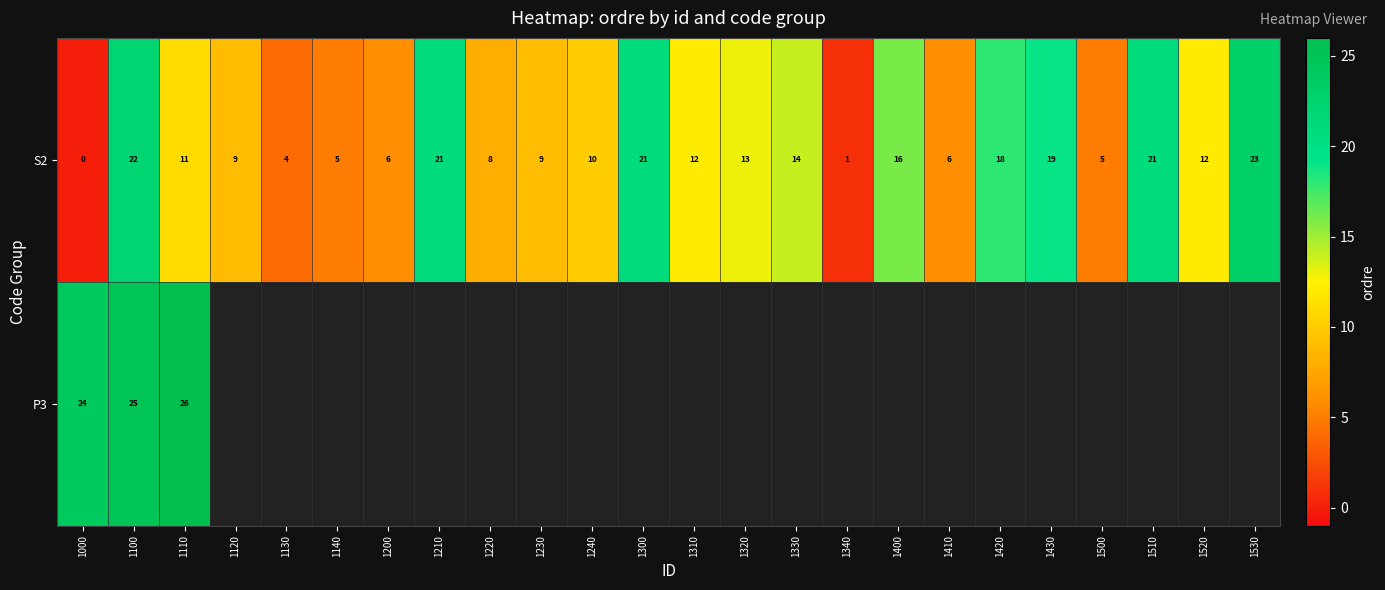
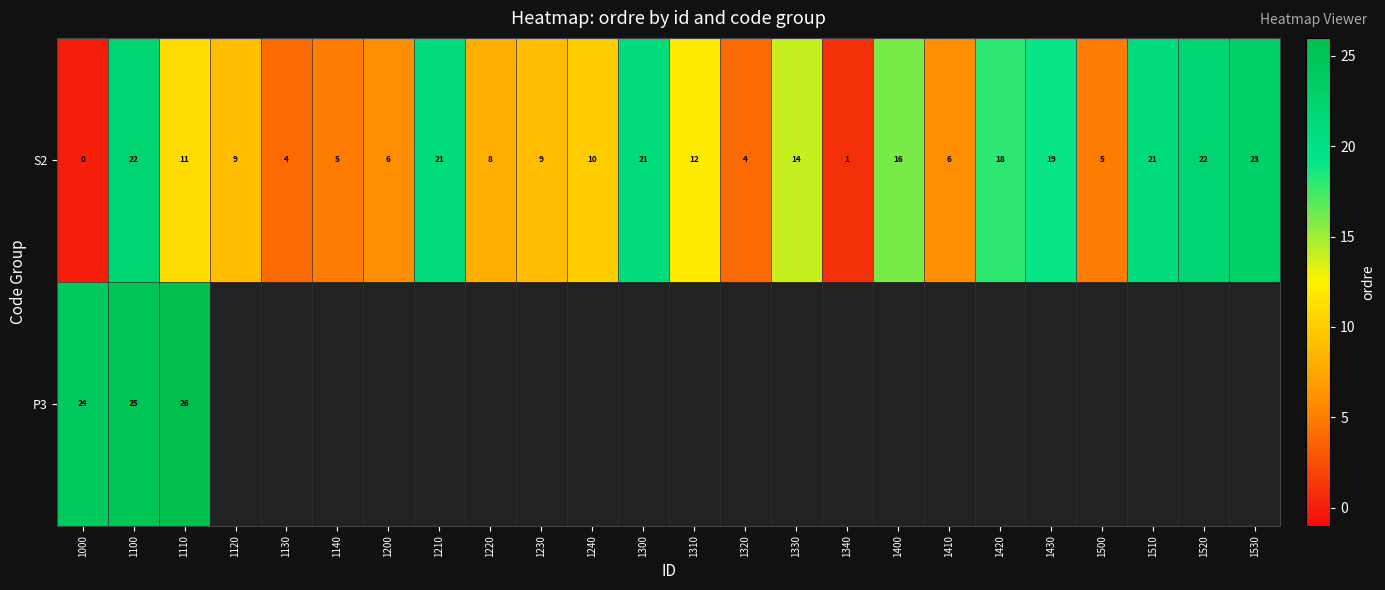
S2, 1320: 13 -> 4
S2, 1520: 12 -> 22
